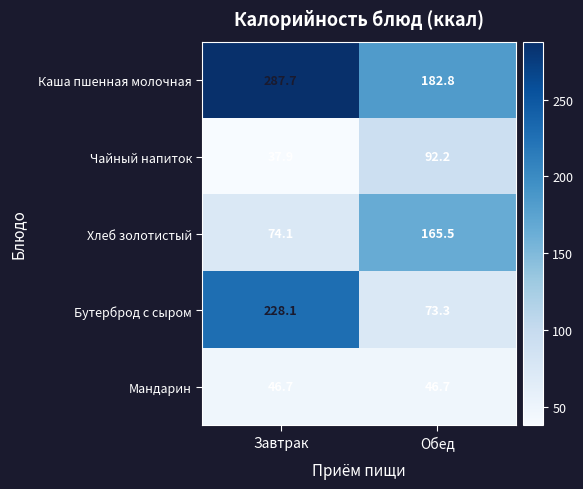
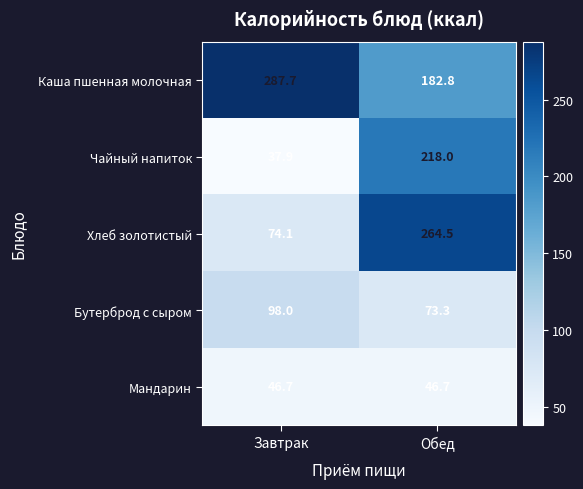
Чайный напиток, Обед: 92.2 -> 218.0
Хлеб золотистый, Обед: 165.5 -> 264.5
Бутерброд с сыром, Завтрак: 228.1 -> 98.0
